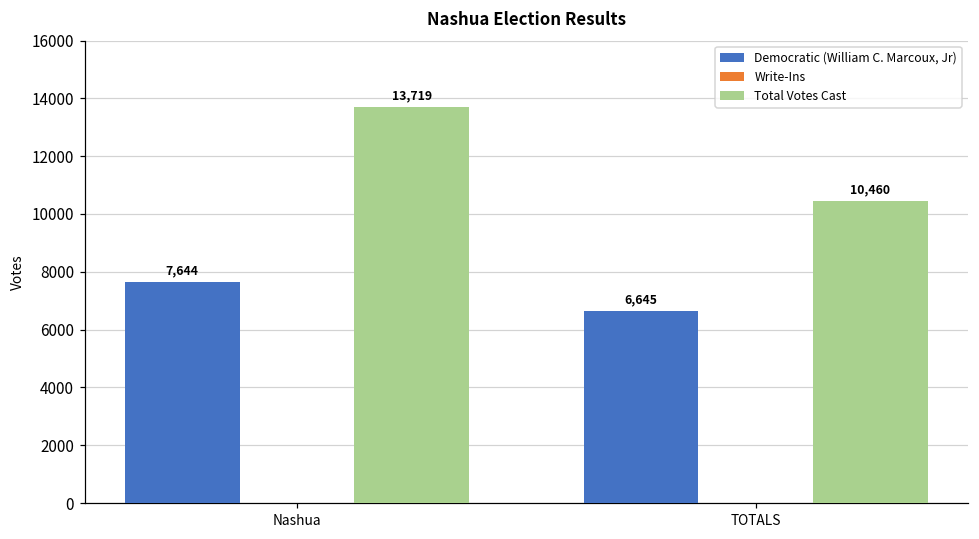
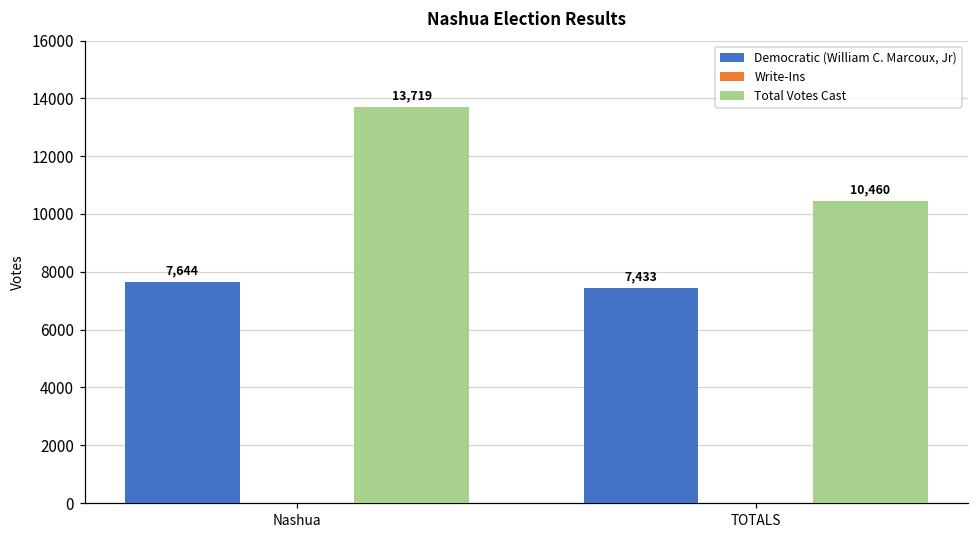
Democratic (William C. Marcoux, Jr), TOTALS: 6,645 -> 7,433
